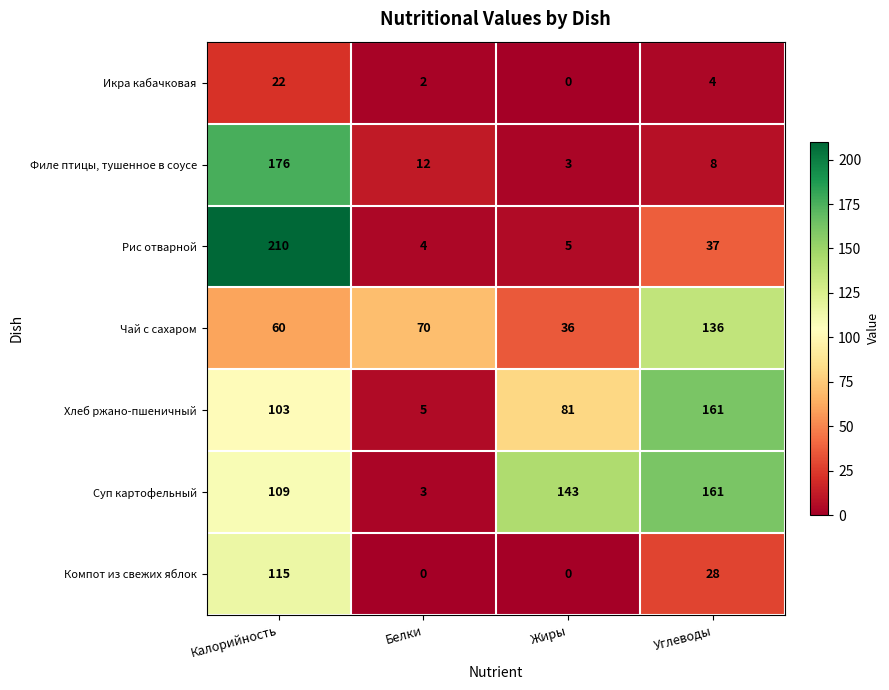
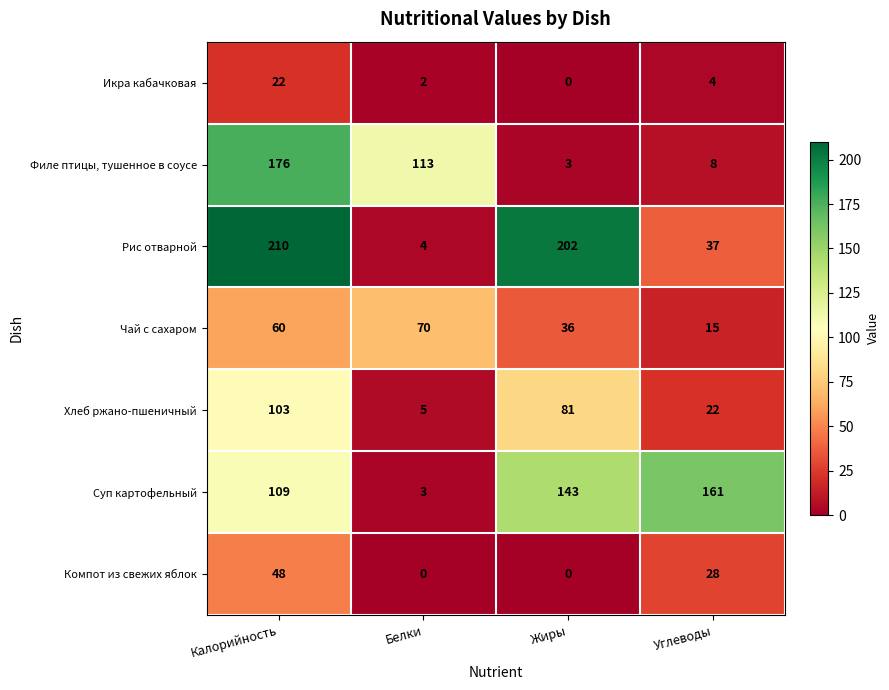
Филе птицы, тушенное в соусе, Белки: 12 -> 113
Рис отварной, Жиры: 5 -> 202
Чай с сахаром, Углеводы: 136 -> 15
Хлеб ржано-пшеничный, Углеводы: 161 -> 22
Компот из свежих яблок, Калорийность: 115 -> 48
